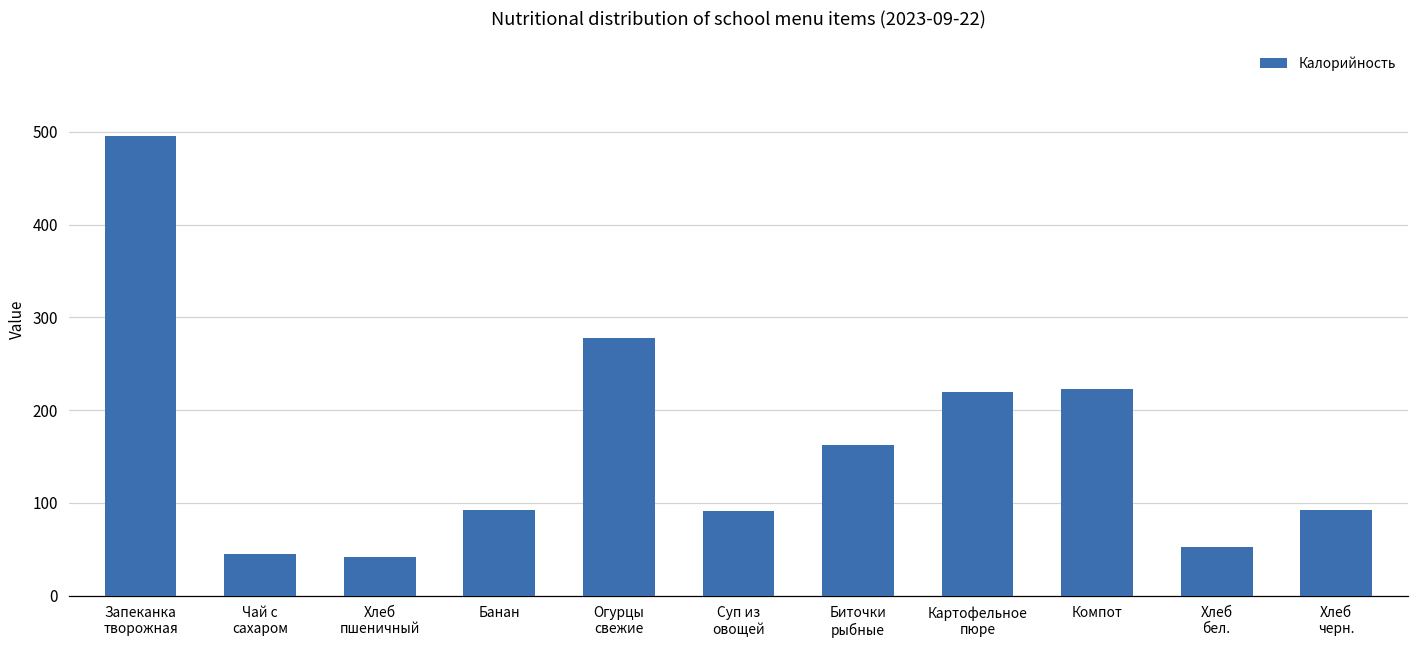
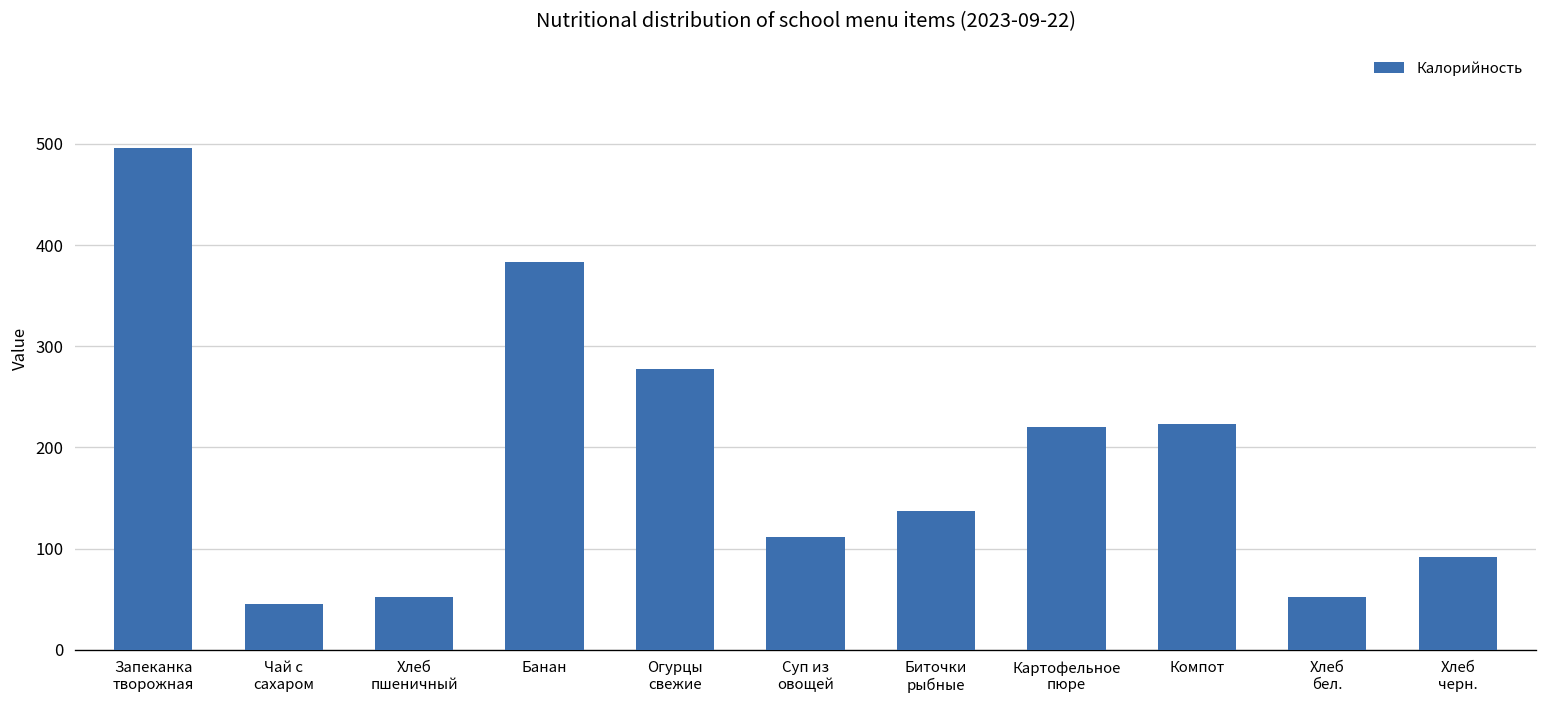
Хлеб пшеничный: 40 -> 50
Банан: 90 -> 380
Суп из овощей: 90 -> 110
Биточки рыбные: 160 -> 140
